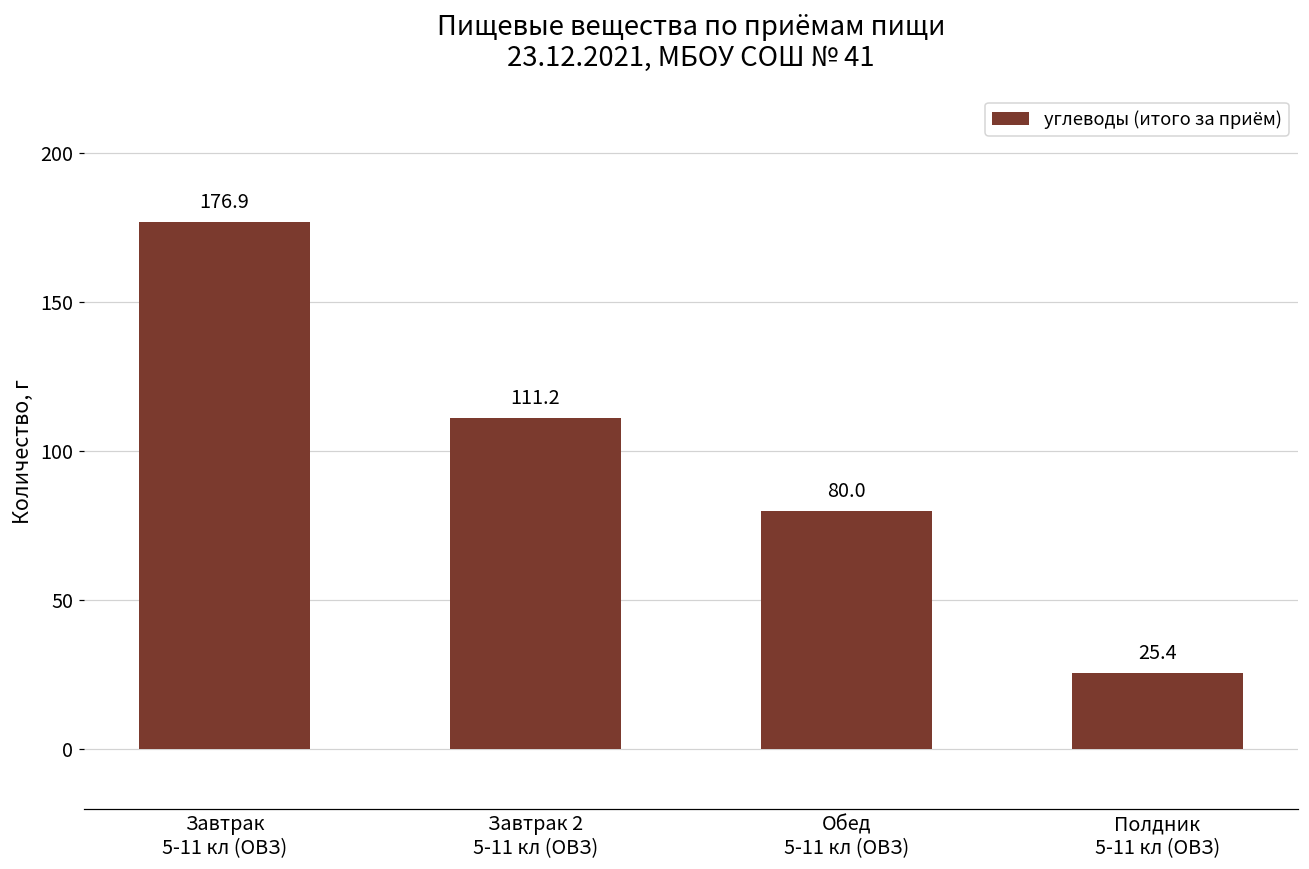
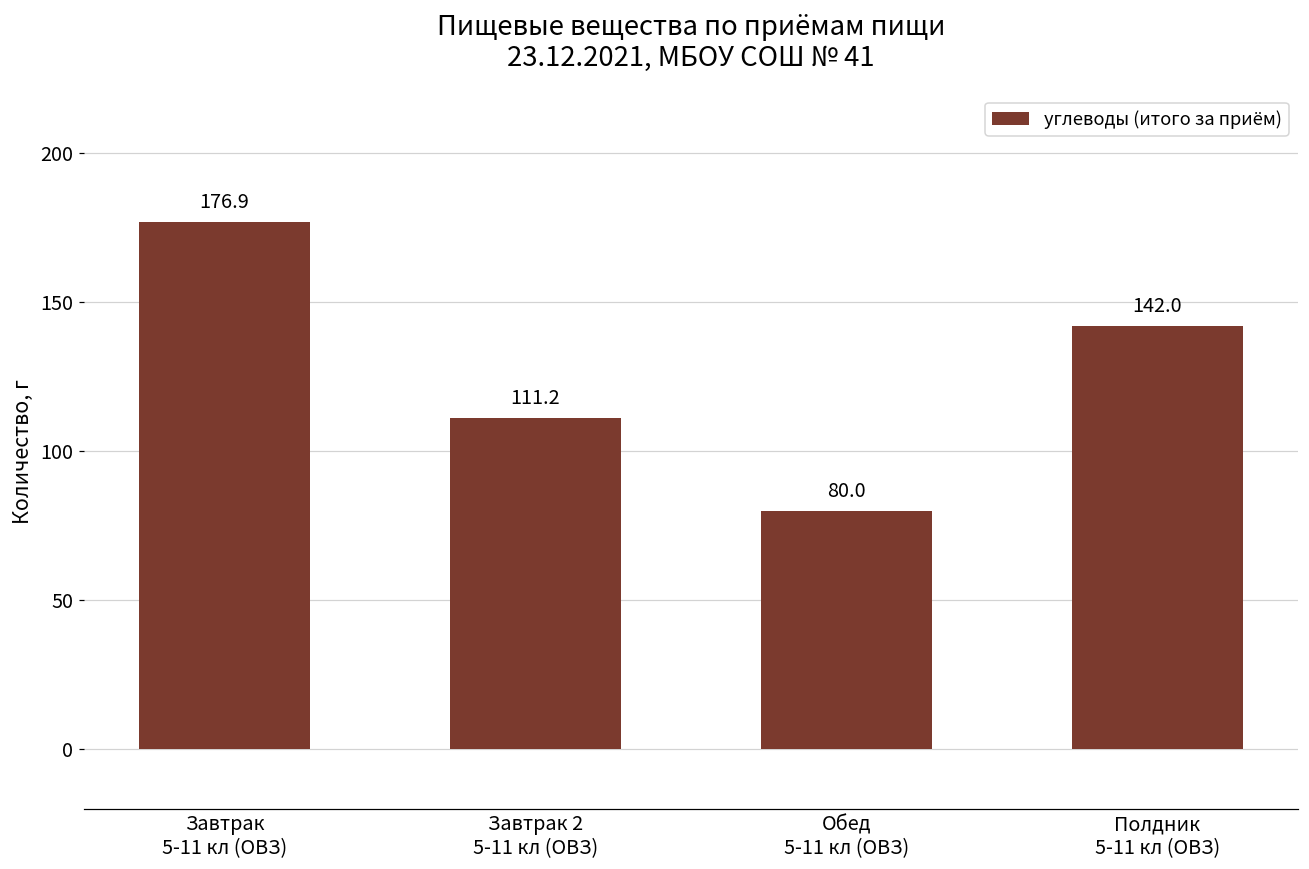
Полдник 5-11 кл (ОВЗ): 25.4 -> 142.0
